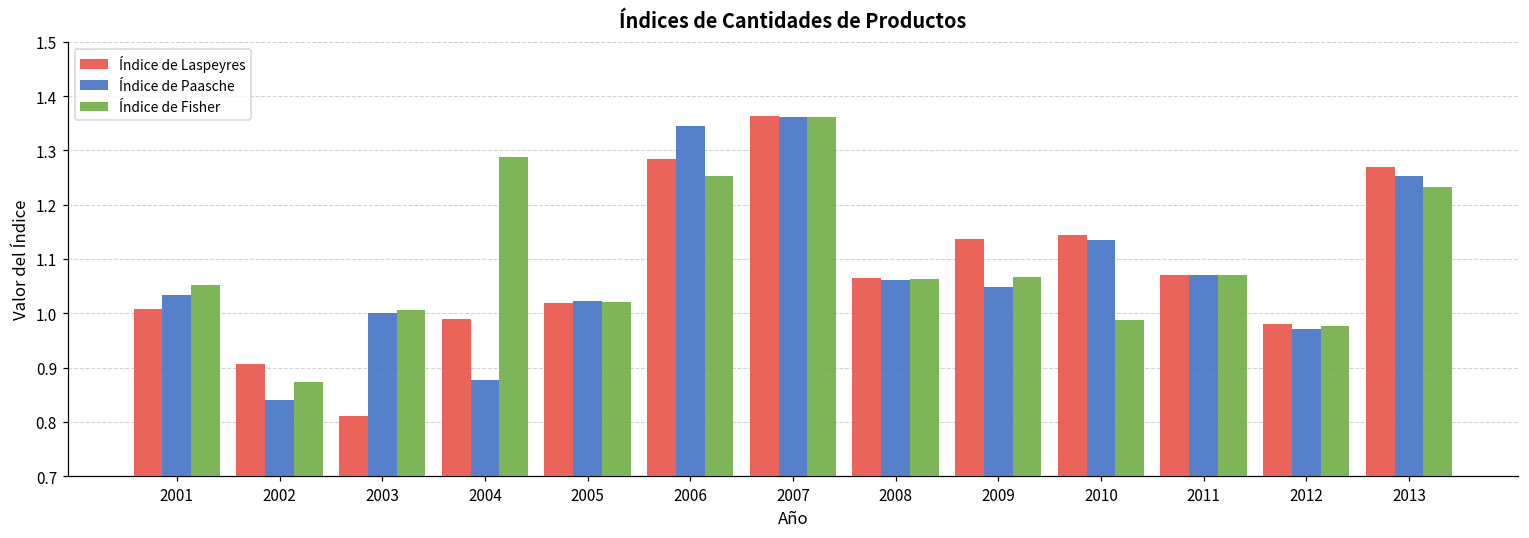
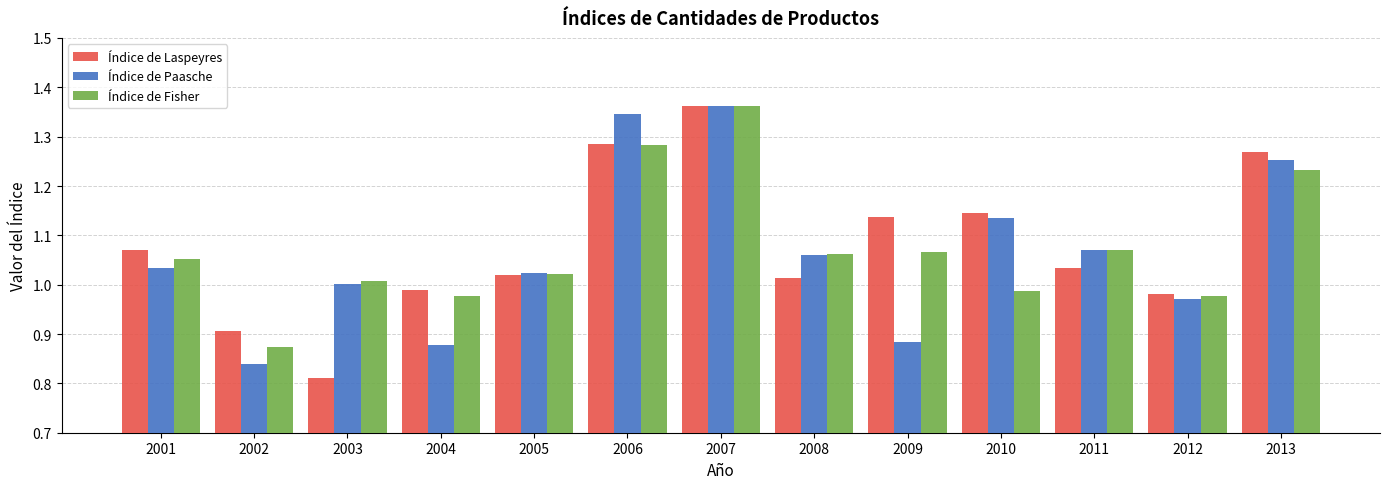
Índice de Laspeyres, 2001: 1.01 -> 1.07
Índice de Fisher, 2004: 1.29 -> 0.98
Índice de Fisher, 2006: 1.25 -> 1.28
Índice de Laspeyres, 2008: 1.06 -> 1.01
Índice de Paasche, 2009: 1.05 -> 0.88
Índice de Laspeyres, 2011: 1.07 -> 1.03
